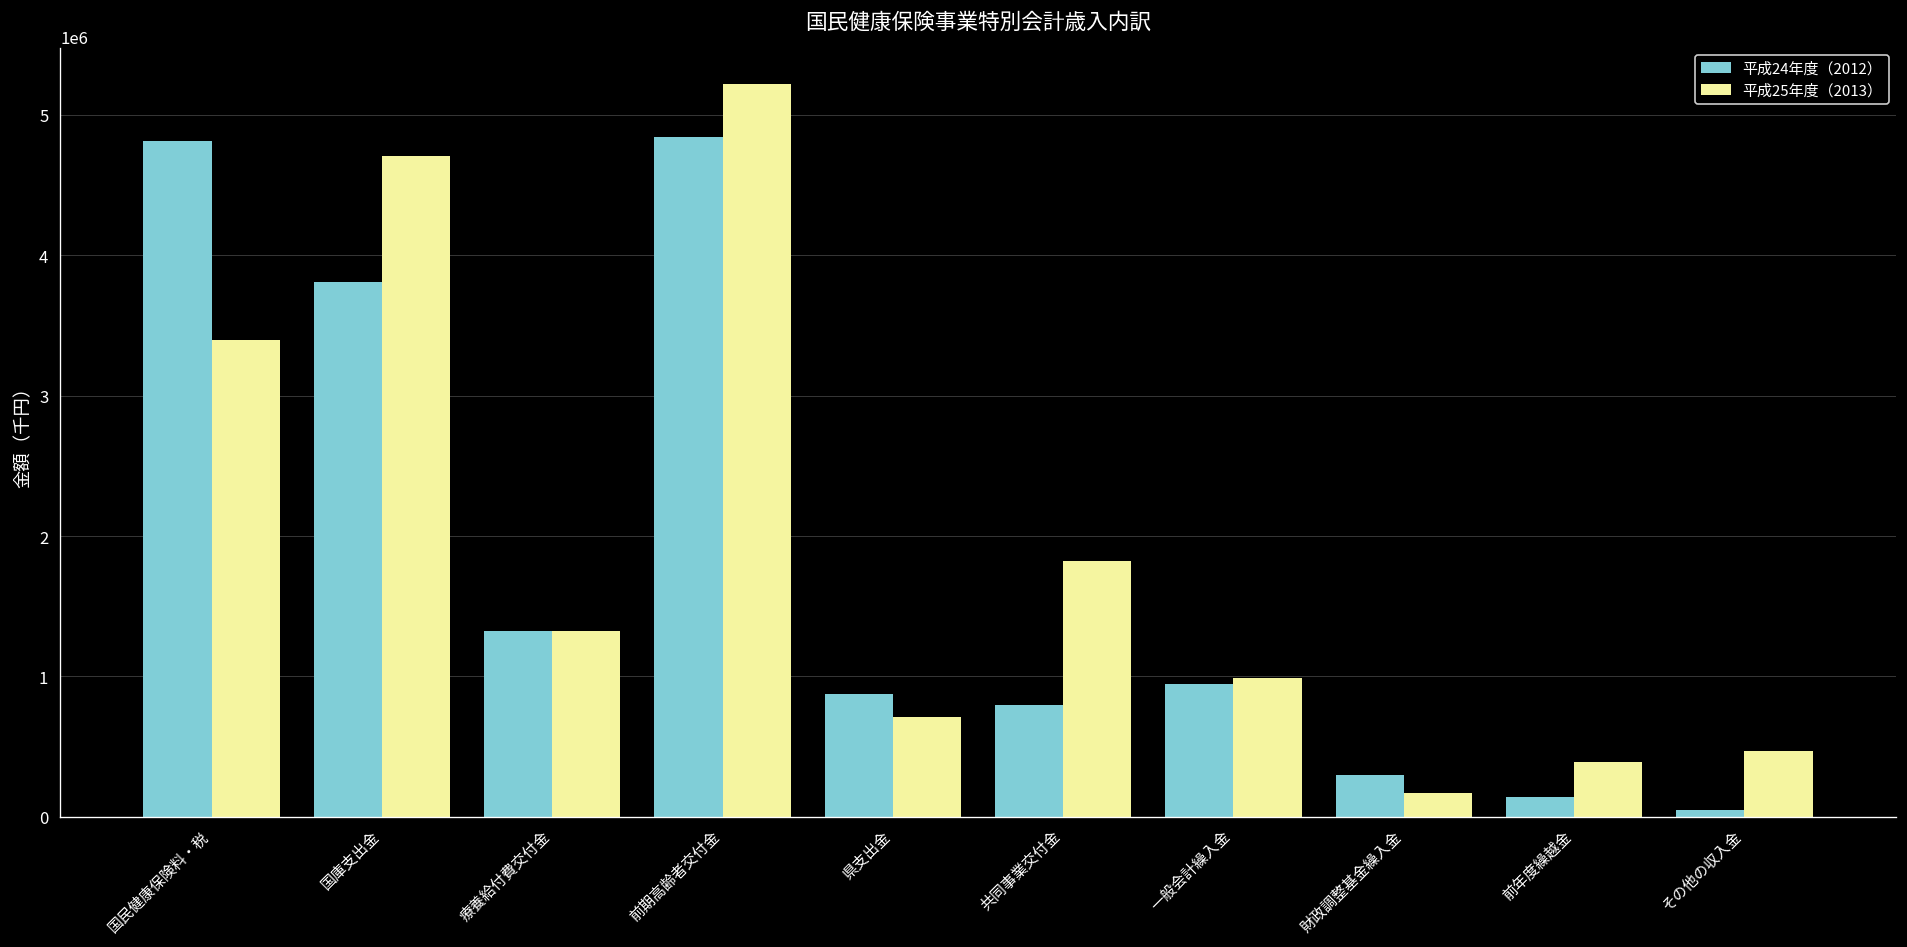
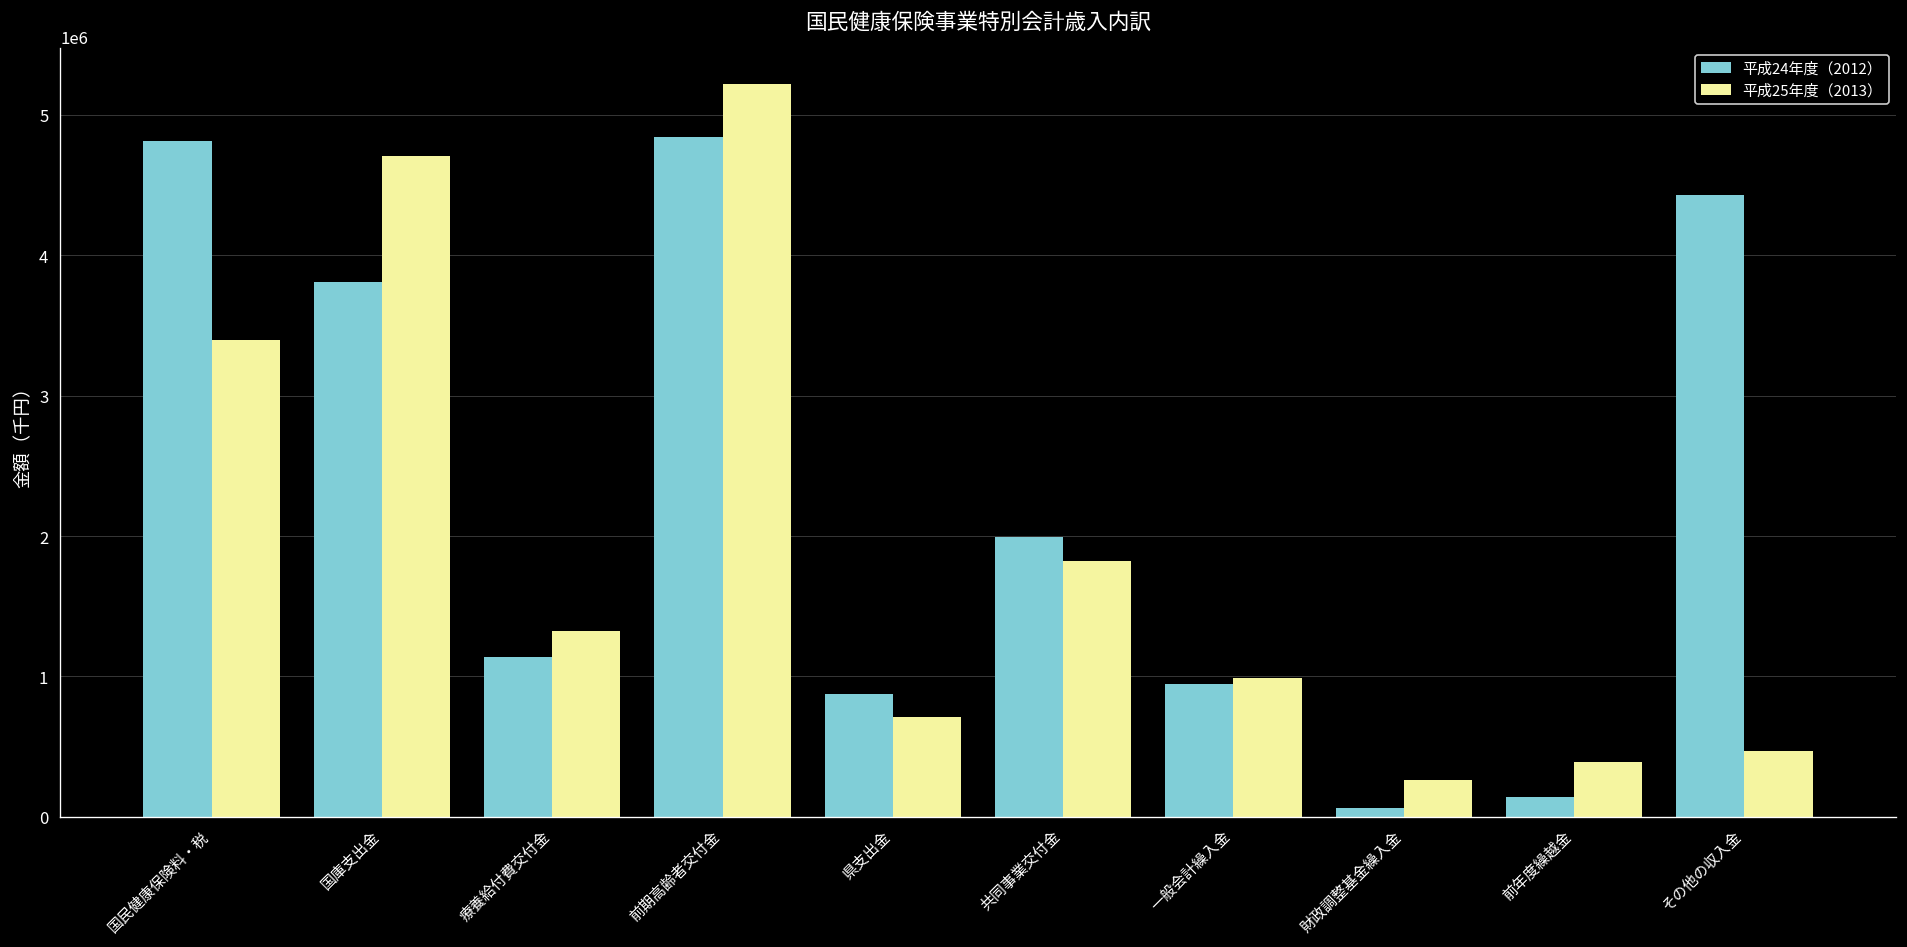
平成24年度（2012）, 療養給付費交付金: 1320000 -> 1140000
平成24年度（2012）, 共同事業交付金: 790000 -> 2000000
平成24年度（2012）, 財政調整基金繰入金: 300000 -> 60000
平成25年度（2013）, 財政調整基金繰入金: 170000 -> 260000
平成24年度（2012）, その他の収入金: 50000 -> 4430000
